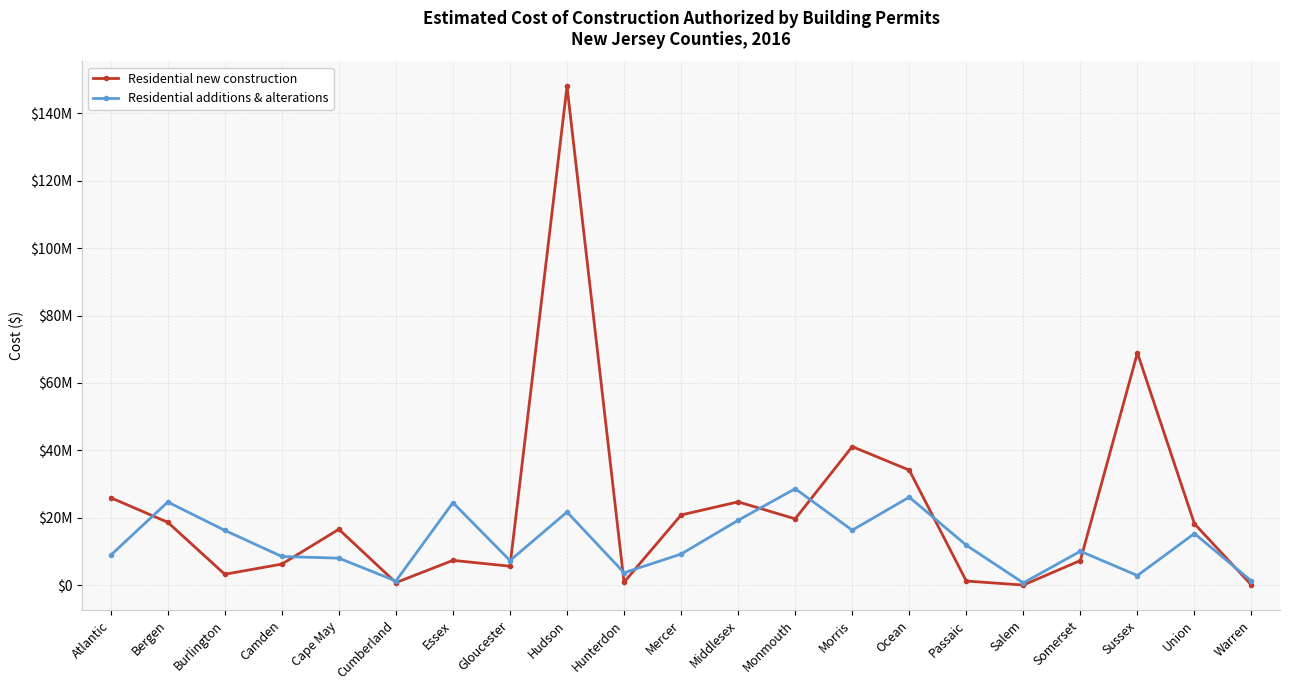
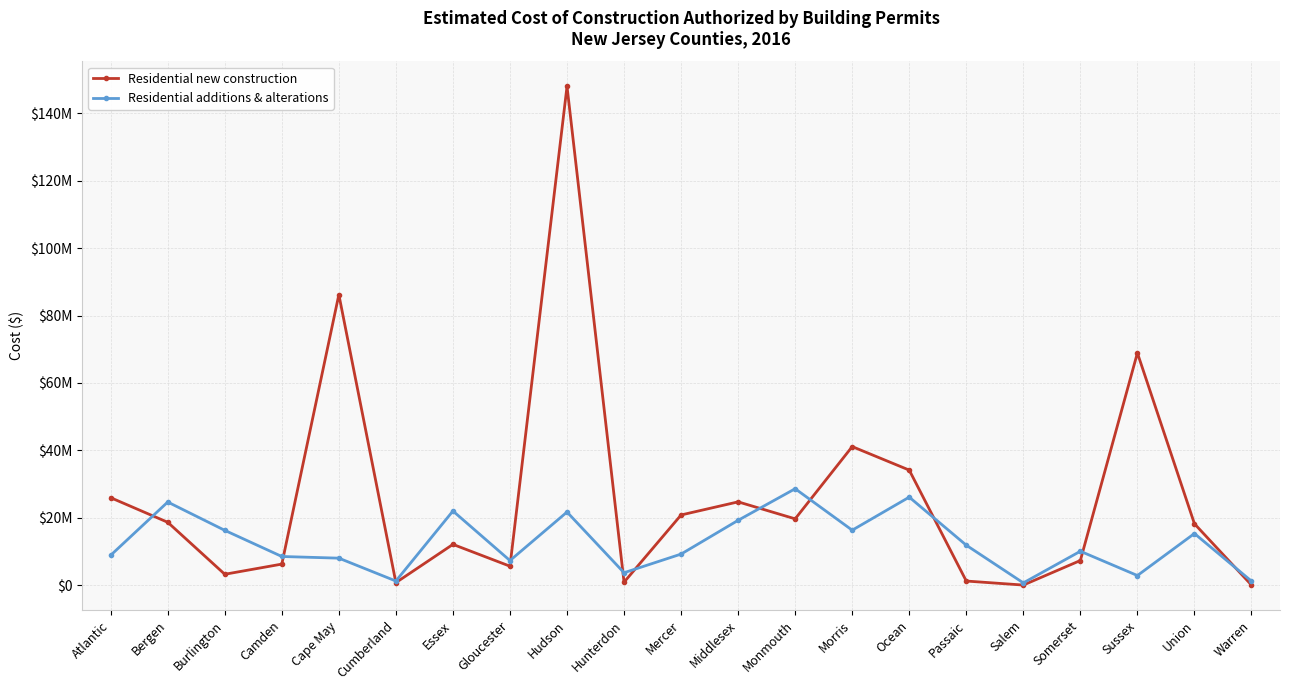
Residential new construction, Cape May: $17000000 -> $86000000
Residential new construction, Essex: $7000000 -> $12000000
Residential additions & alterations, Essex: $24000000 -> $22000000
